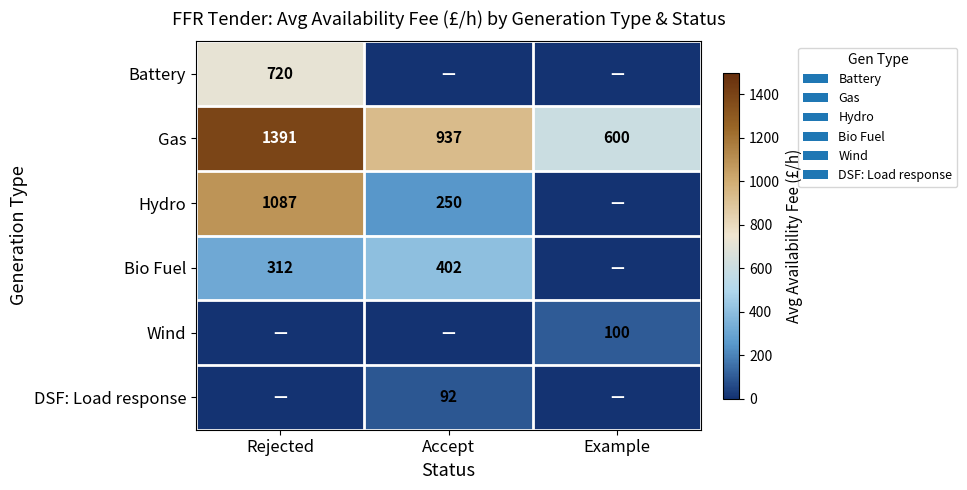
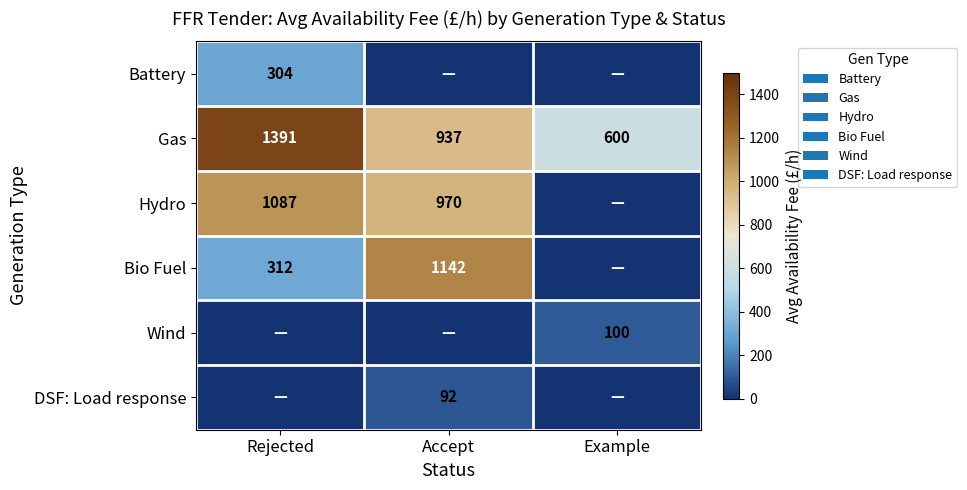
Battery, Rejected: 720 -> 304
Hydro, Accept: 250 -> 970
Bio Fuel, Accept: 402 -> 1142
